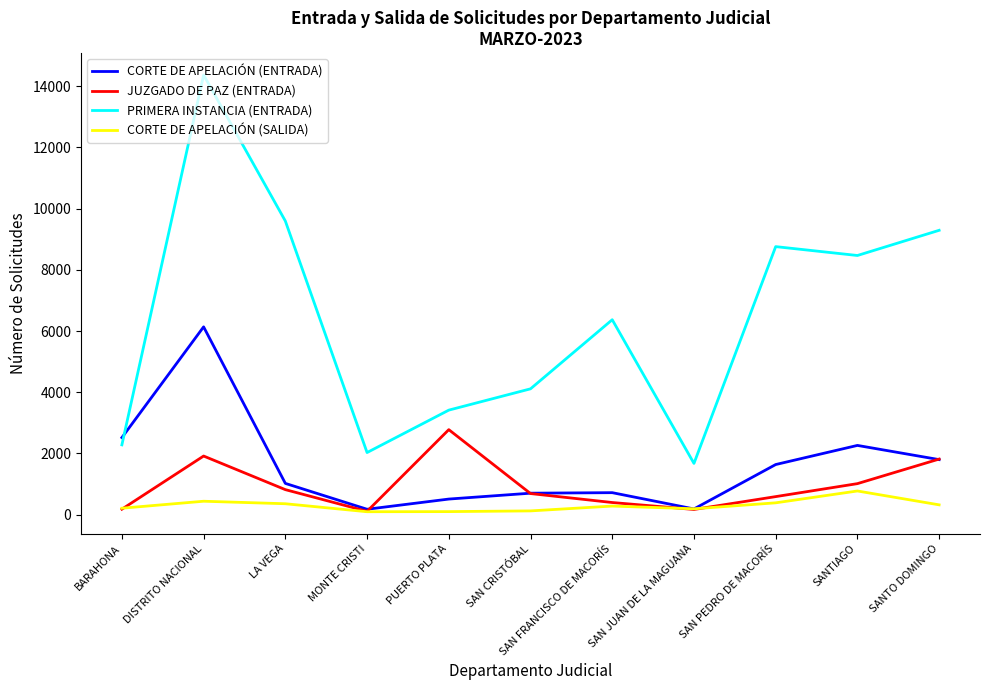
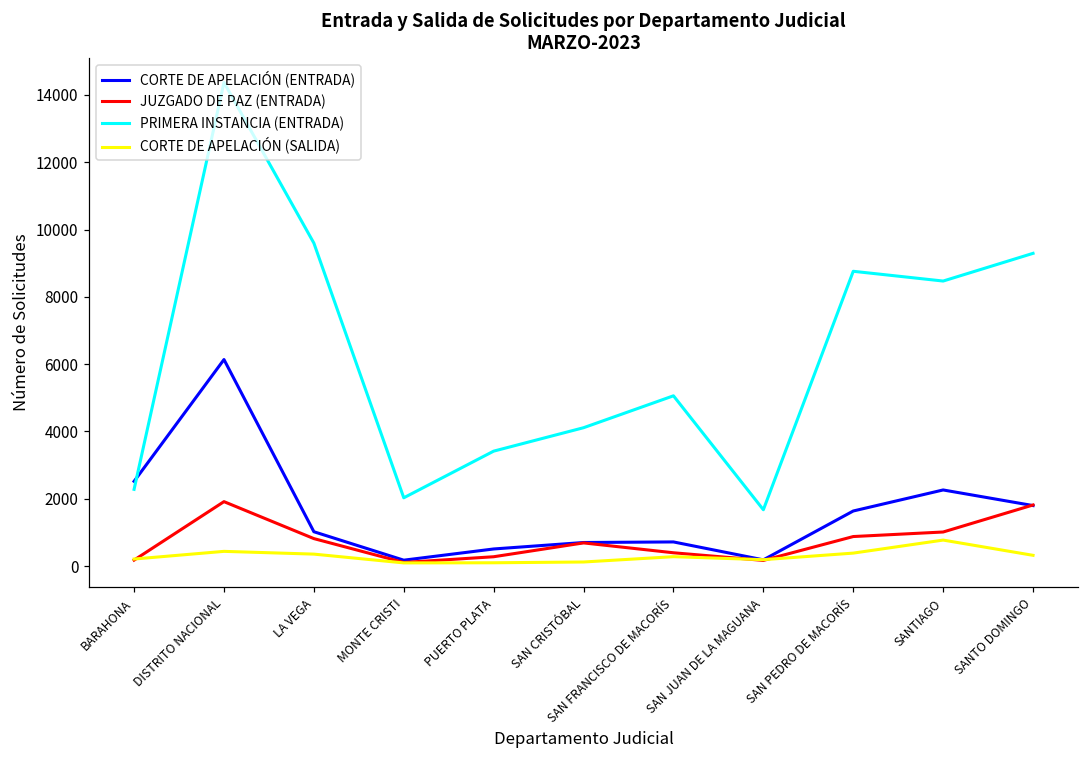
JUZGADO DE PAZ (ENTRADA), PUERTO PLATA: 2800 -> 300
PRIMERA INSTANCIA (ENTRADA), SAN FRANCISCO DE MACORÍS: 6400 -> 5100
JUZGADO DE PAZ (ENTRADA), SAN PEDRO DE MACORÍS: 600 -> 900
